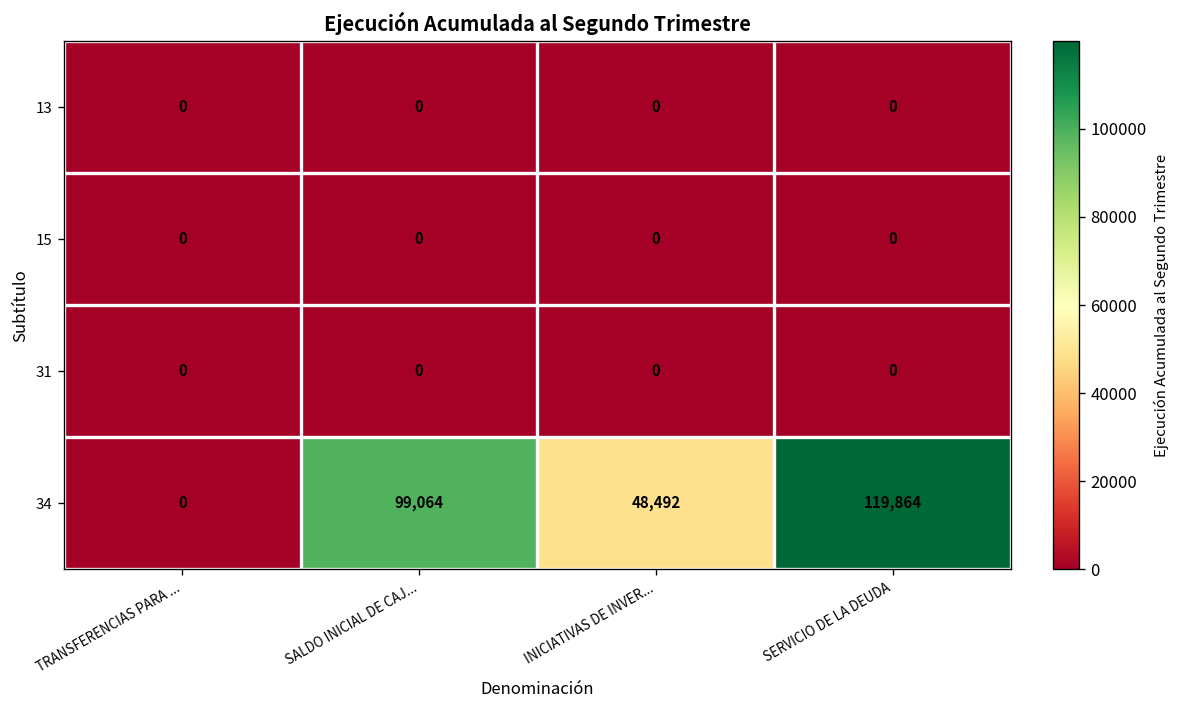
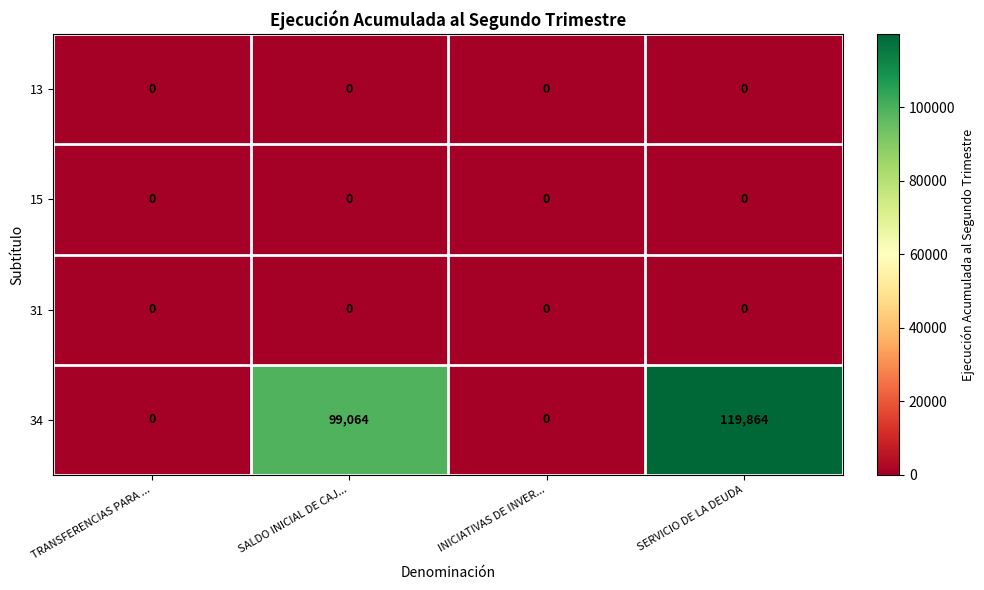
34, INICIATIVAS DE INVER...: 48,492 -> 0
